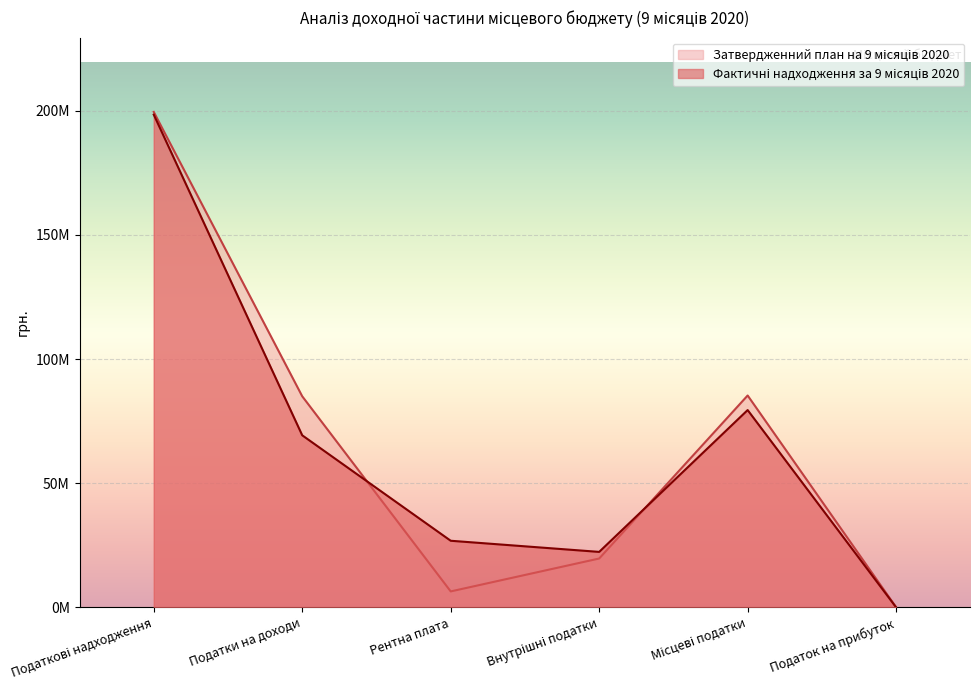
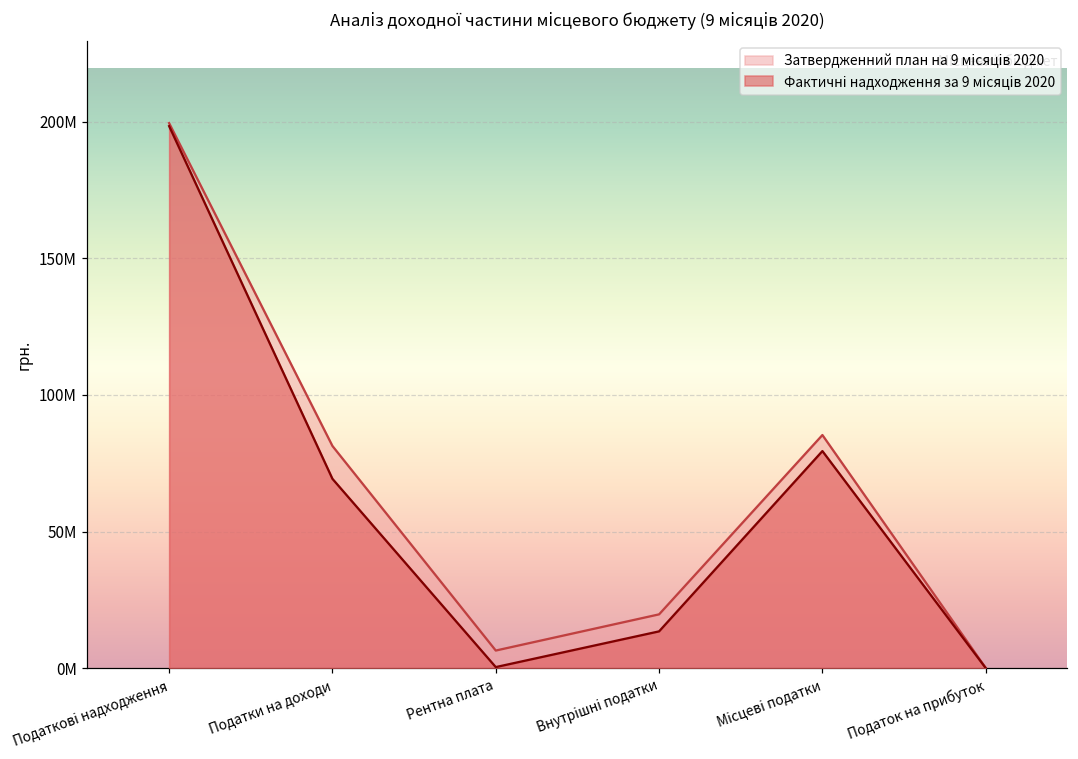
Затвердженний план на 9 місяців 2020, Податки на доходи: 85000000 -> 81000000
Фактичні надходження за 9 місяців 2020, Рентна плата: 27000000 -> 0
Фактичні надходження за 9 місяців 2020, Внутрішні податки: 22000000 -> 13000000
